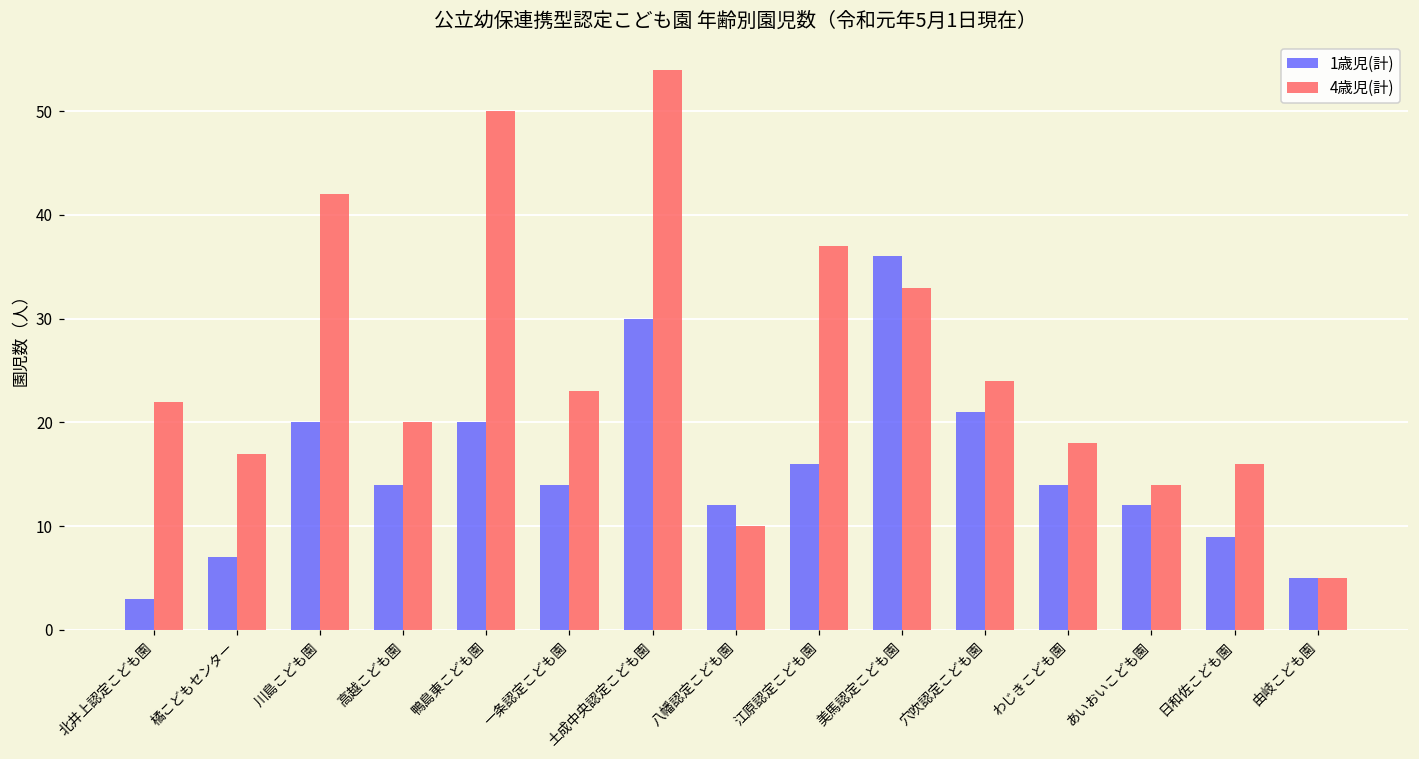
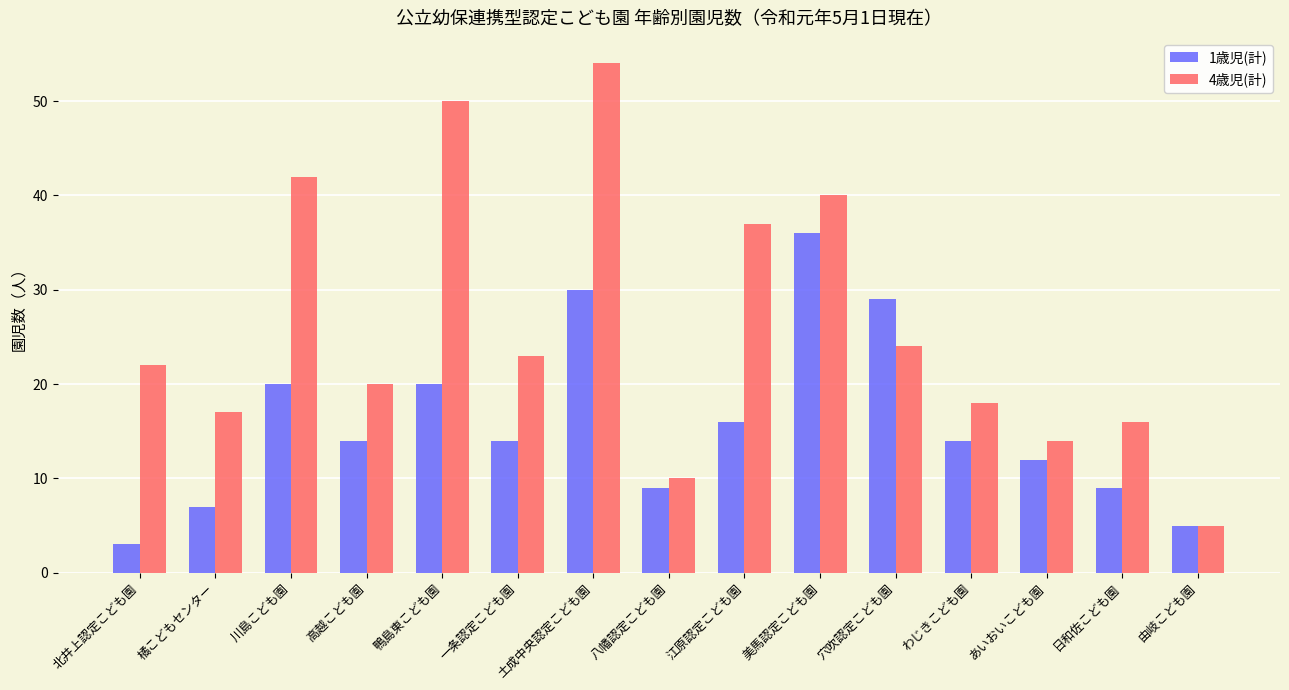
1歳児(計), 八幡認定こども園: 12 -> 9
4歳児(計), 美馬認定こども園: 33 -> 40
1歳児(計), 穴吹認定こども園: 21 -> 29
